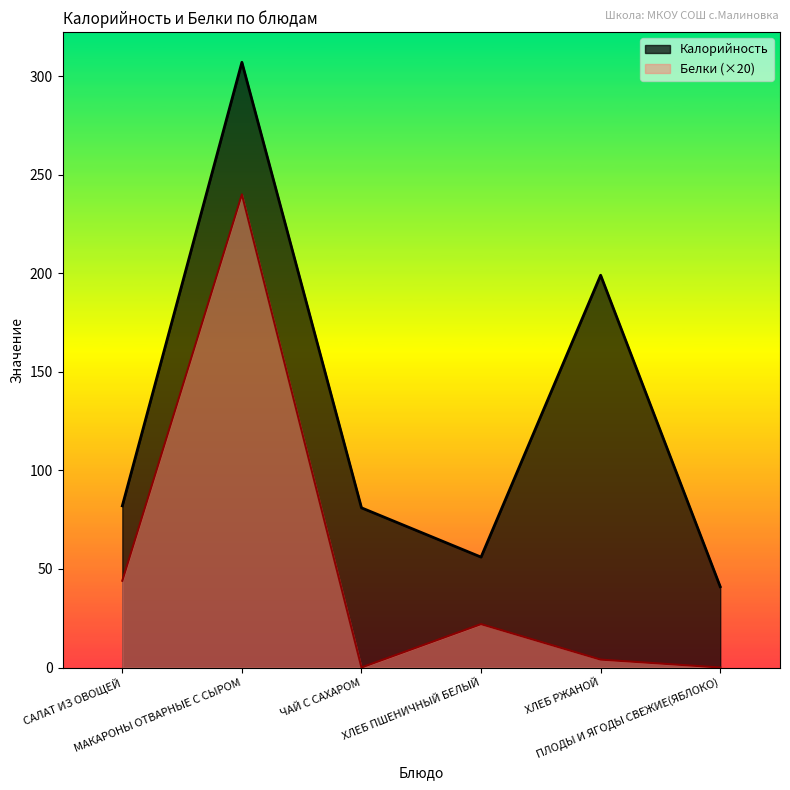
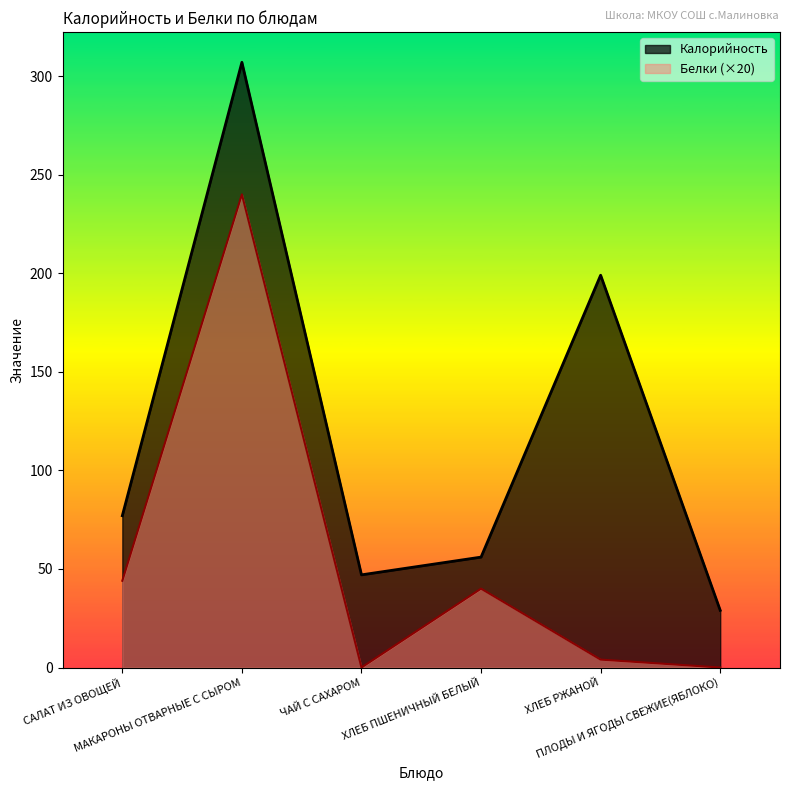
Калорийность, САЛАТ ИЗ ОВОЩЕЙ: 82 -> 77
Калорийность, ЧАЙ С САХАРОМ: 81 -> 47
Белки (×20), ХЛЕБ ПШЕНИЧНЫЙ БЕЛЫЙ: 22 -> 40
Калорийность, ПЛОДЫ И ЯГОДЫ СВЕЖИЕ(ЯБЛОКО): 41 -> 29
